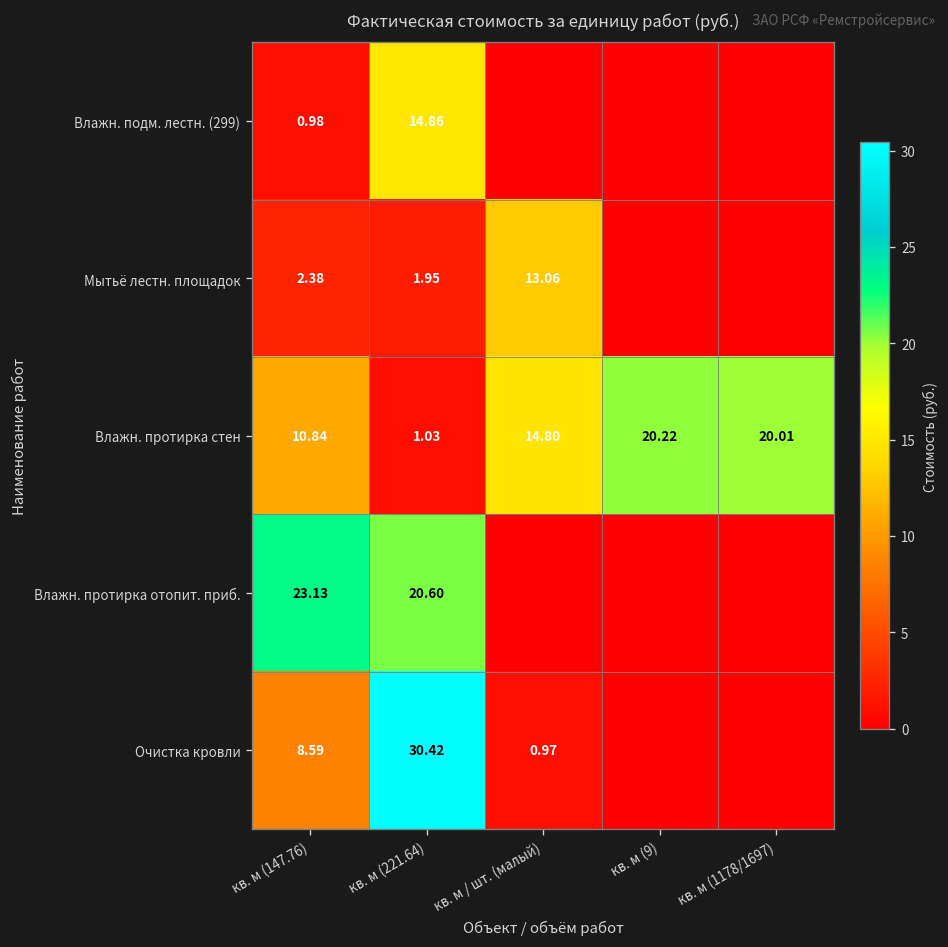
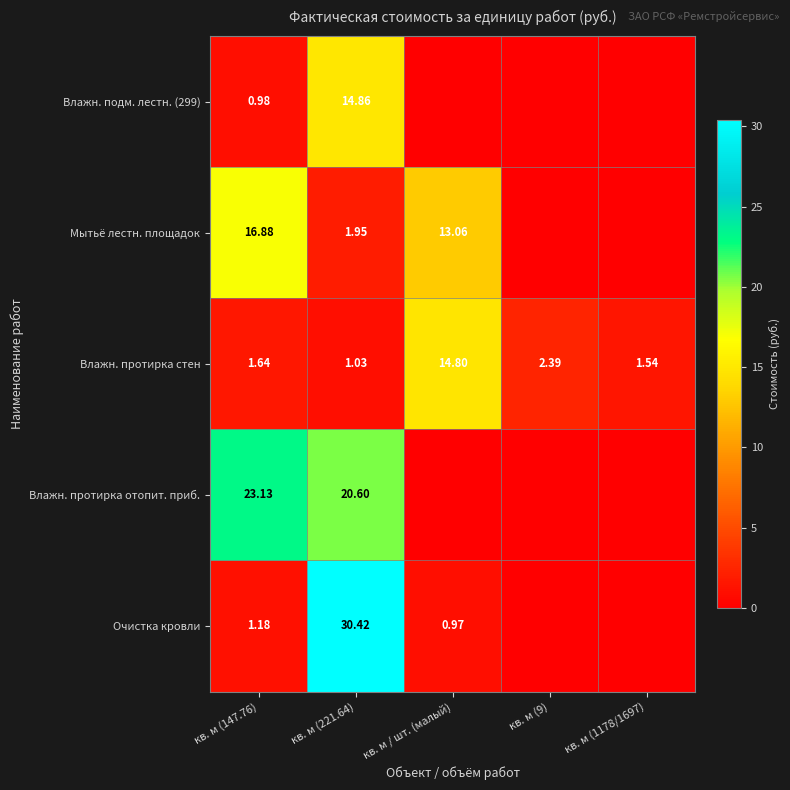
Мытьё лестн. площадок, кв. м (147.76): 2.38 -> 16.88
Влажн. протирка стен, кв. м (147.76): 10.84 -> 1.64
Влажн. протирка стен, кв. м (9): 20.22 -> 2.39
Влажн. протирка стен, кв. м (1178/1697): 20.01 -> 1.54
Очистка кровли, кв. м (147.76): 8.59 -> 1.18
